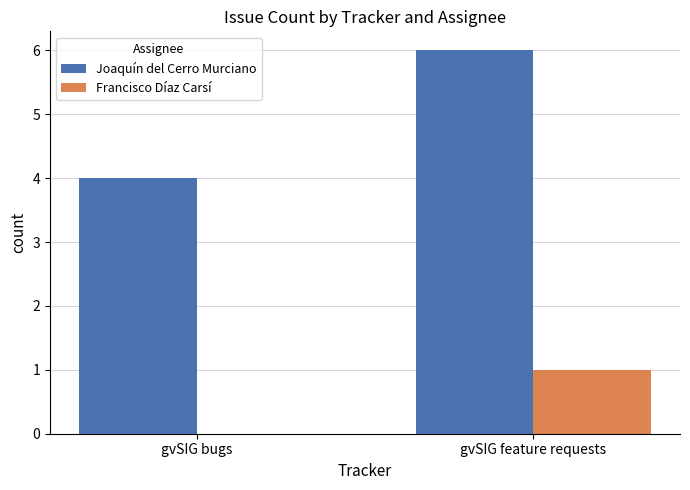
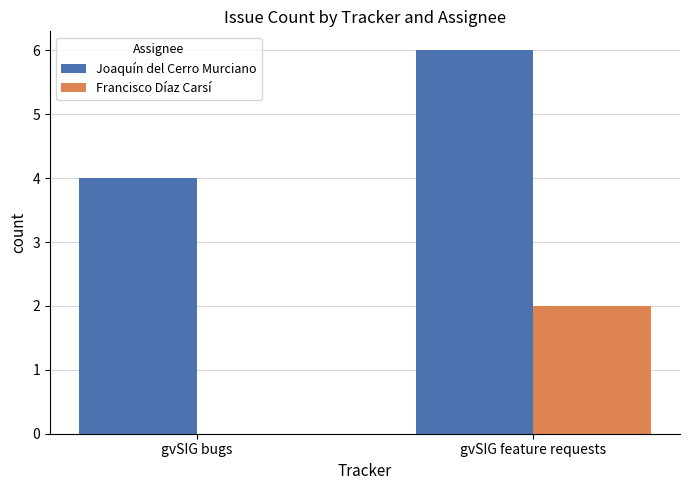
Francisco Díaz Carsí, gvSIG feature requests: 1 -> 2
